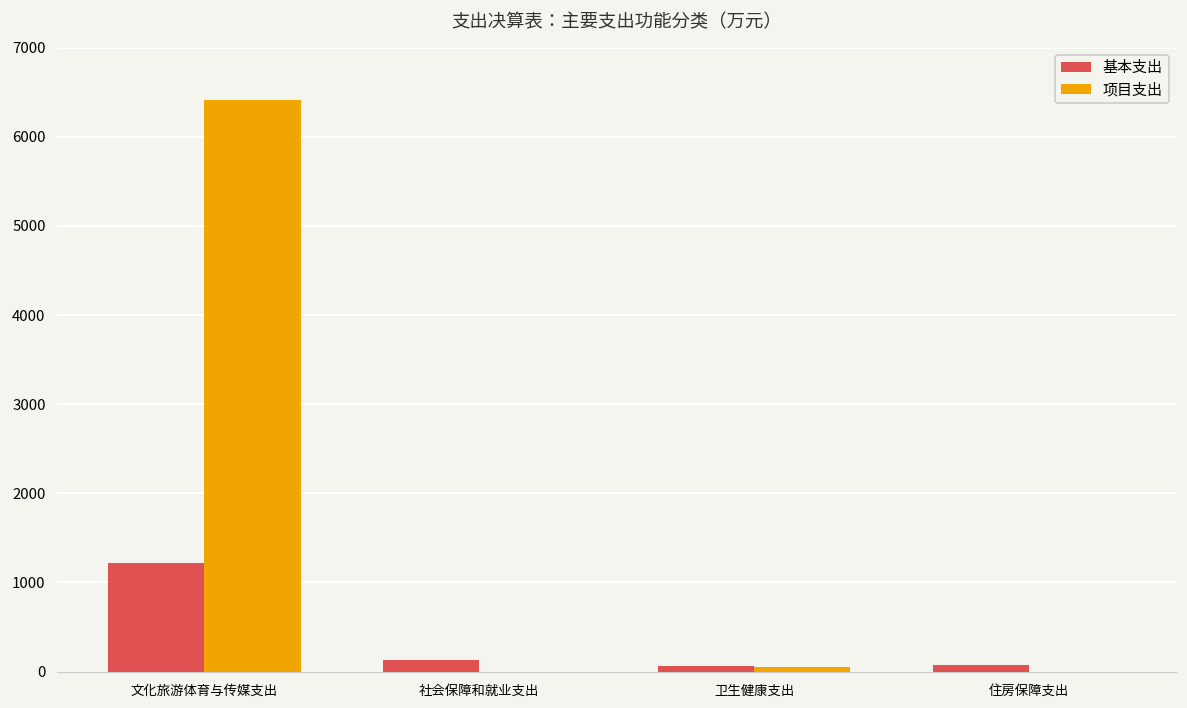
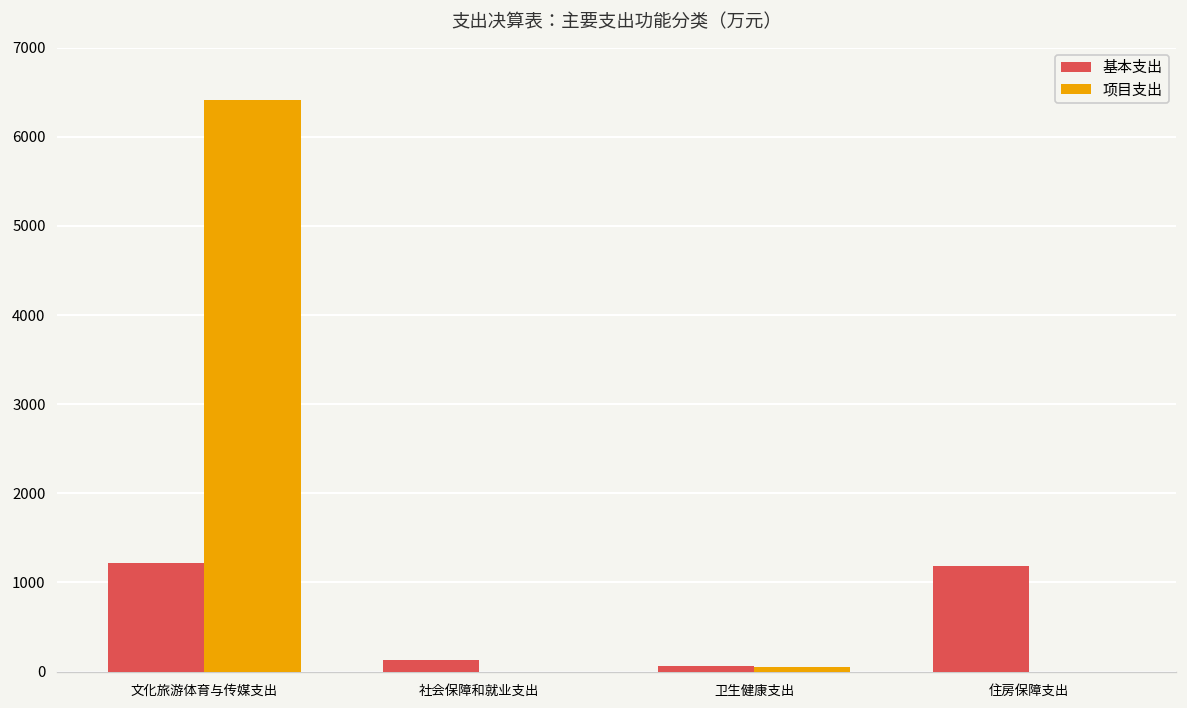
基本支出, 住房保障支出: 100 -> 1200
